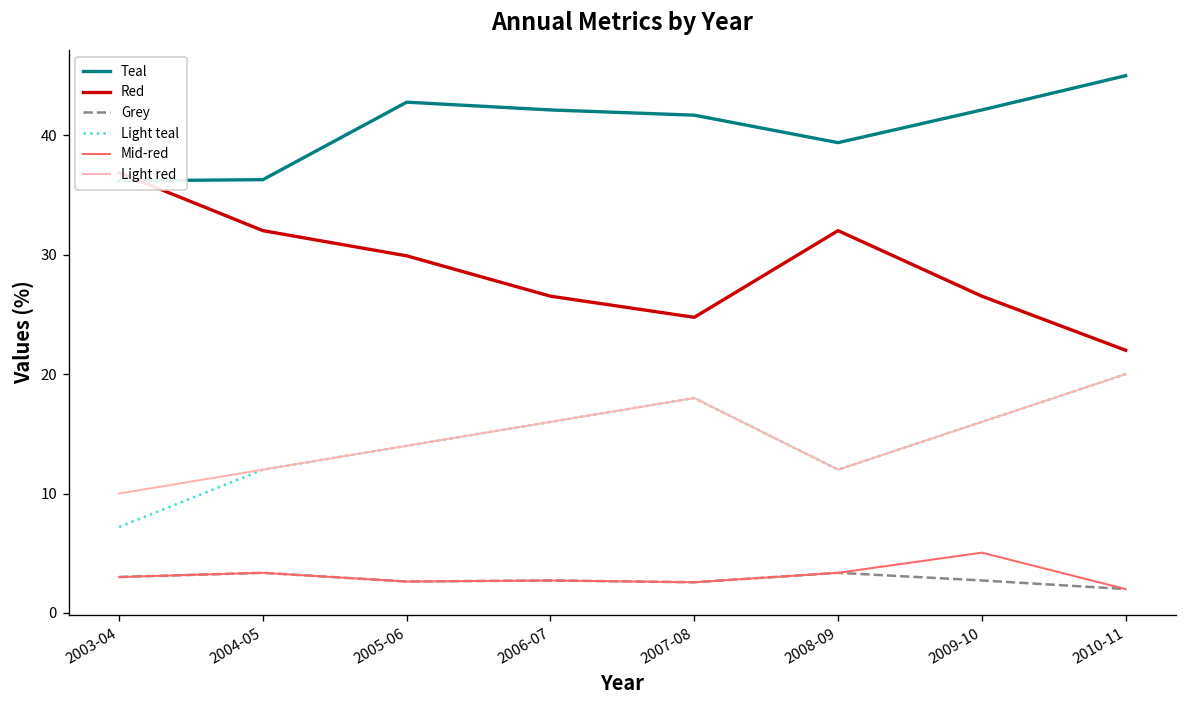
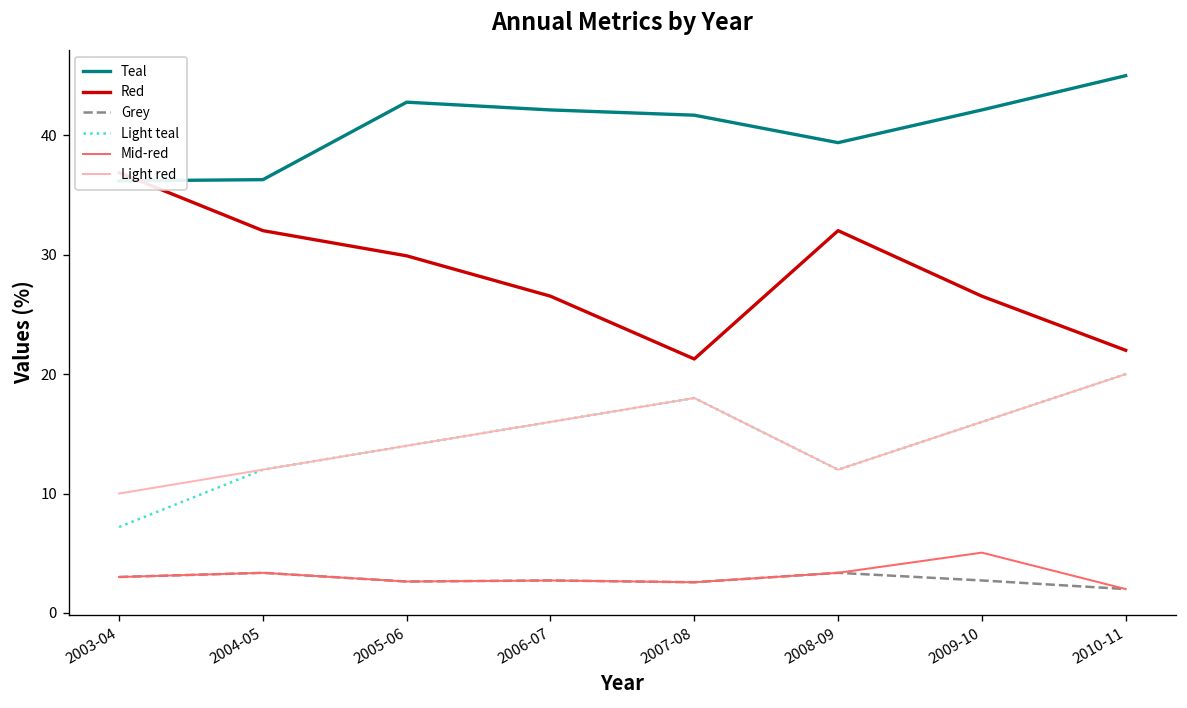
Red, 2007-08: 25 -> 21
